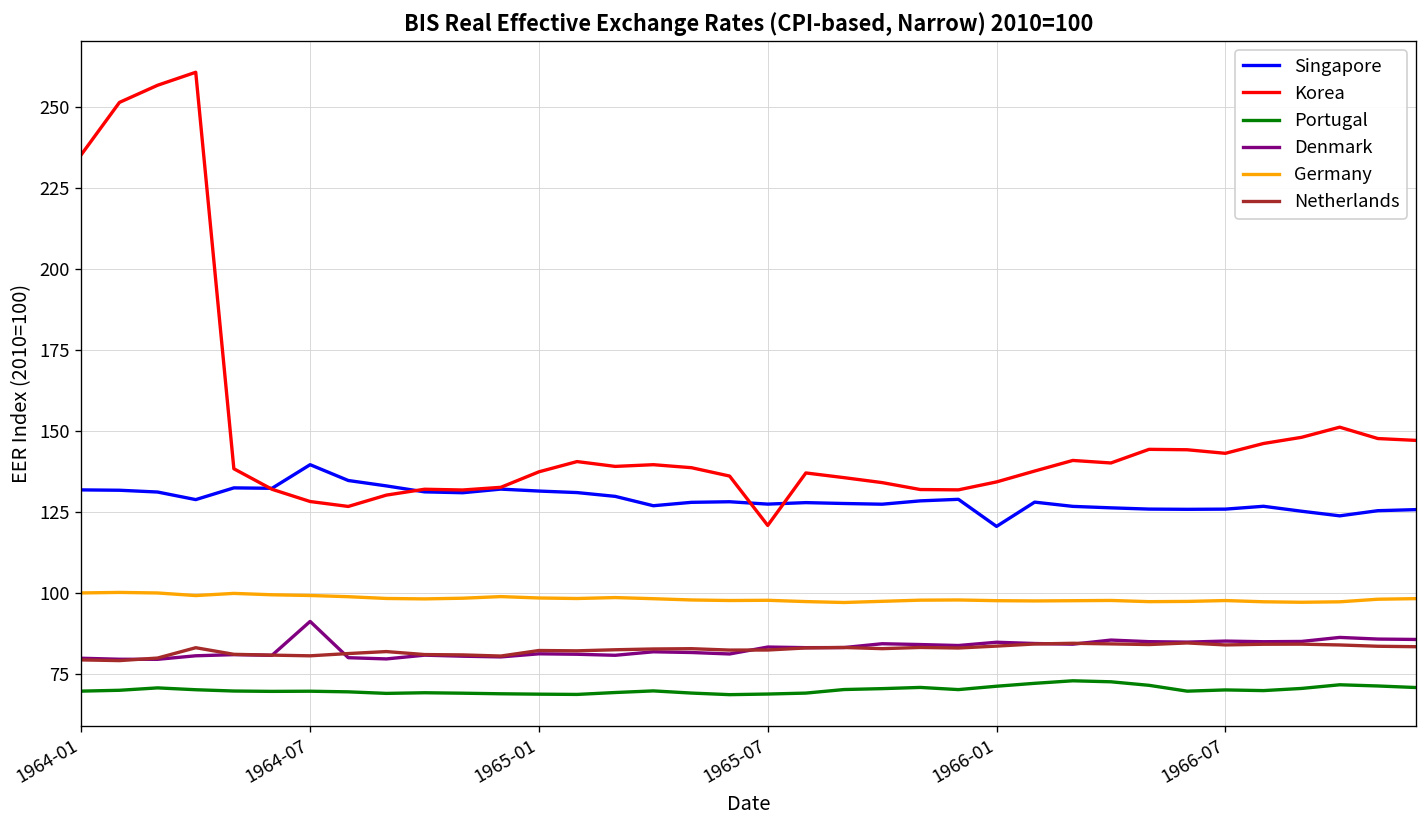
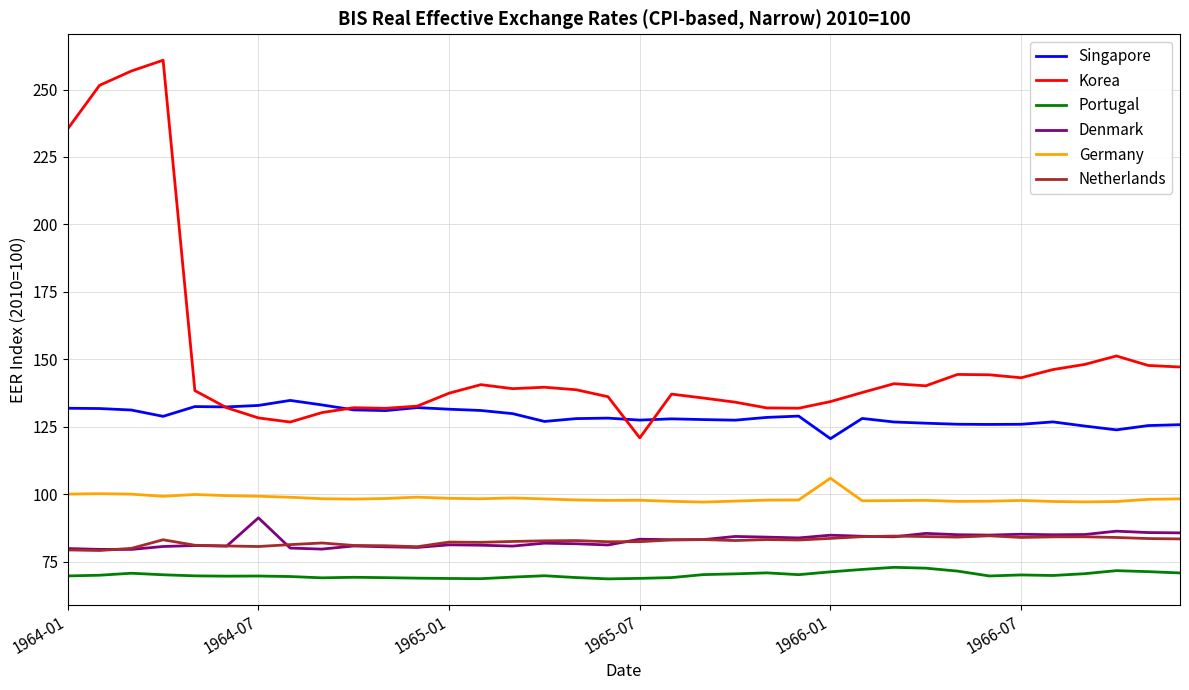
Singapore, 1964-07: 140 -> 133
Germany, 1966-01: 98 -> 106
